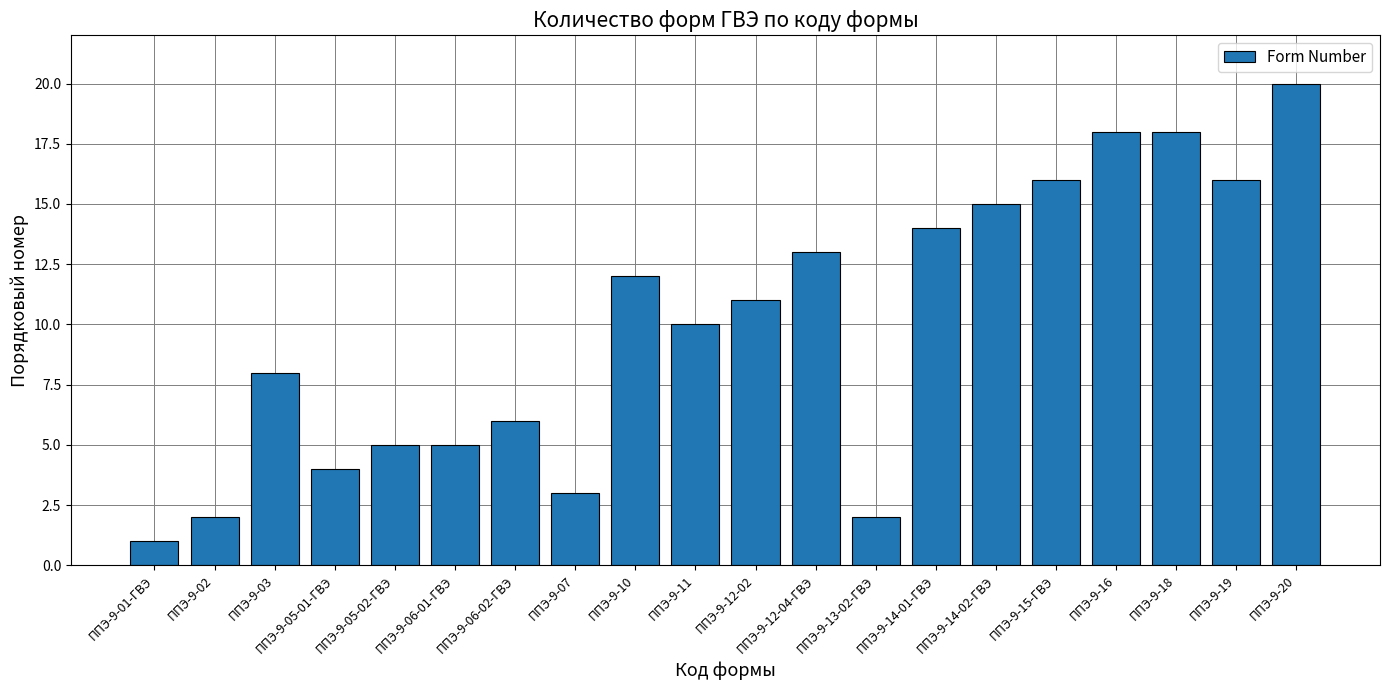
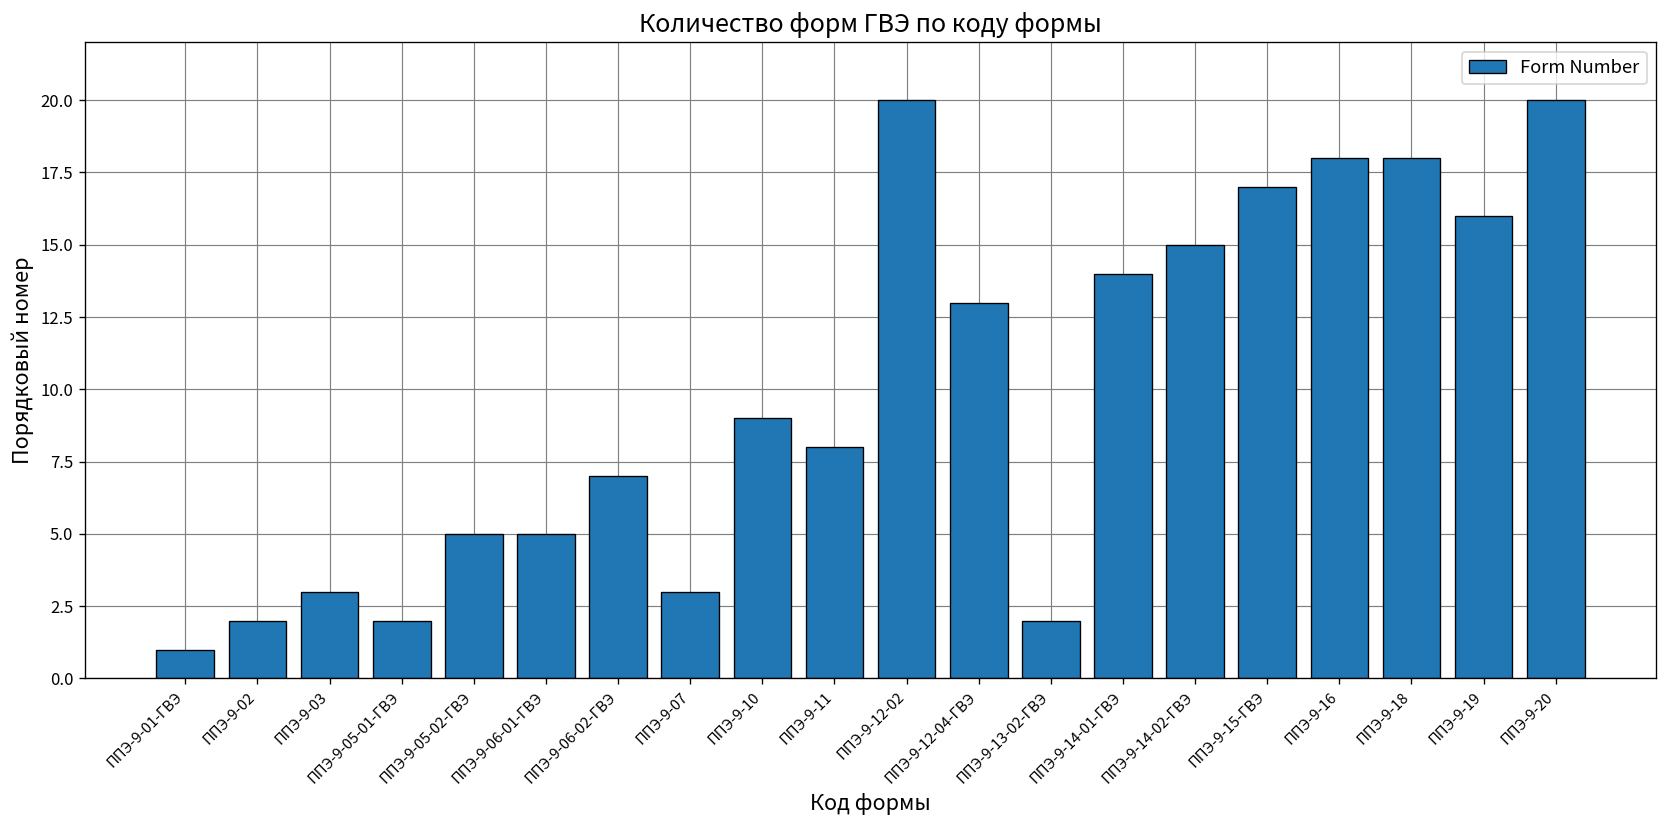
ППЭ-9-03: 8 -> 3
ППЭ-9-05-01-ГВЭ: 4 -> 2
ППЭ-9-06-02-ГВЭ: 6 -> 7
ППЭ-9-10: 12 -> 9
ППЭ-9-11: 10 -> 8
ППЭ-9-12-02: 11 -> 20
ППЭ-9-15-ГВЭ: 16 -> 17
